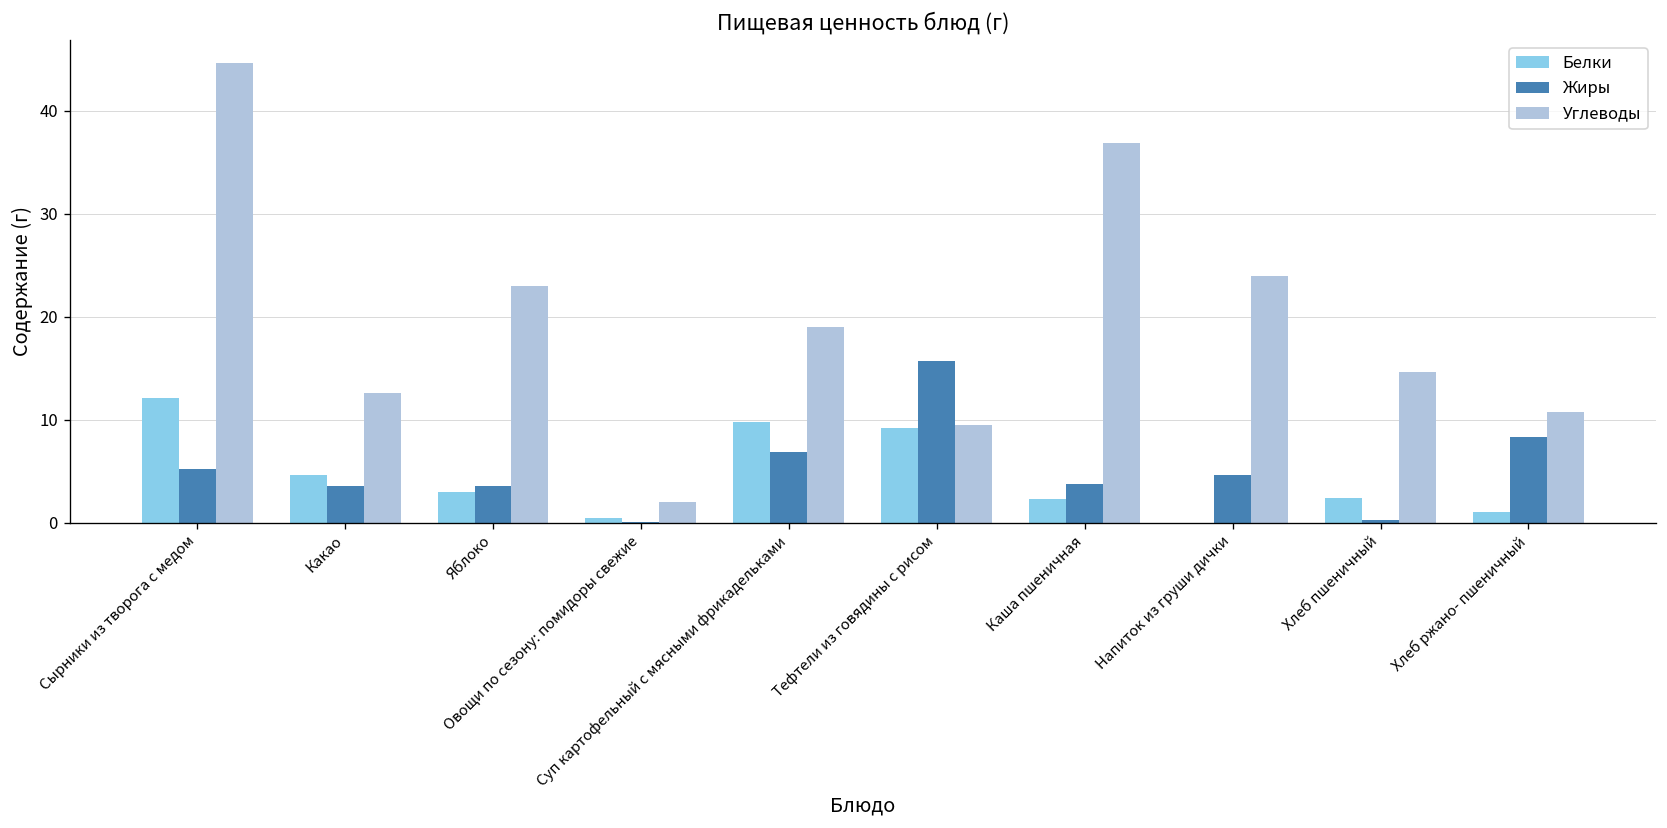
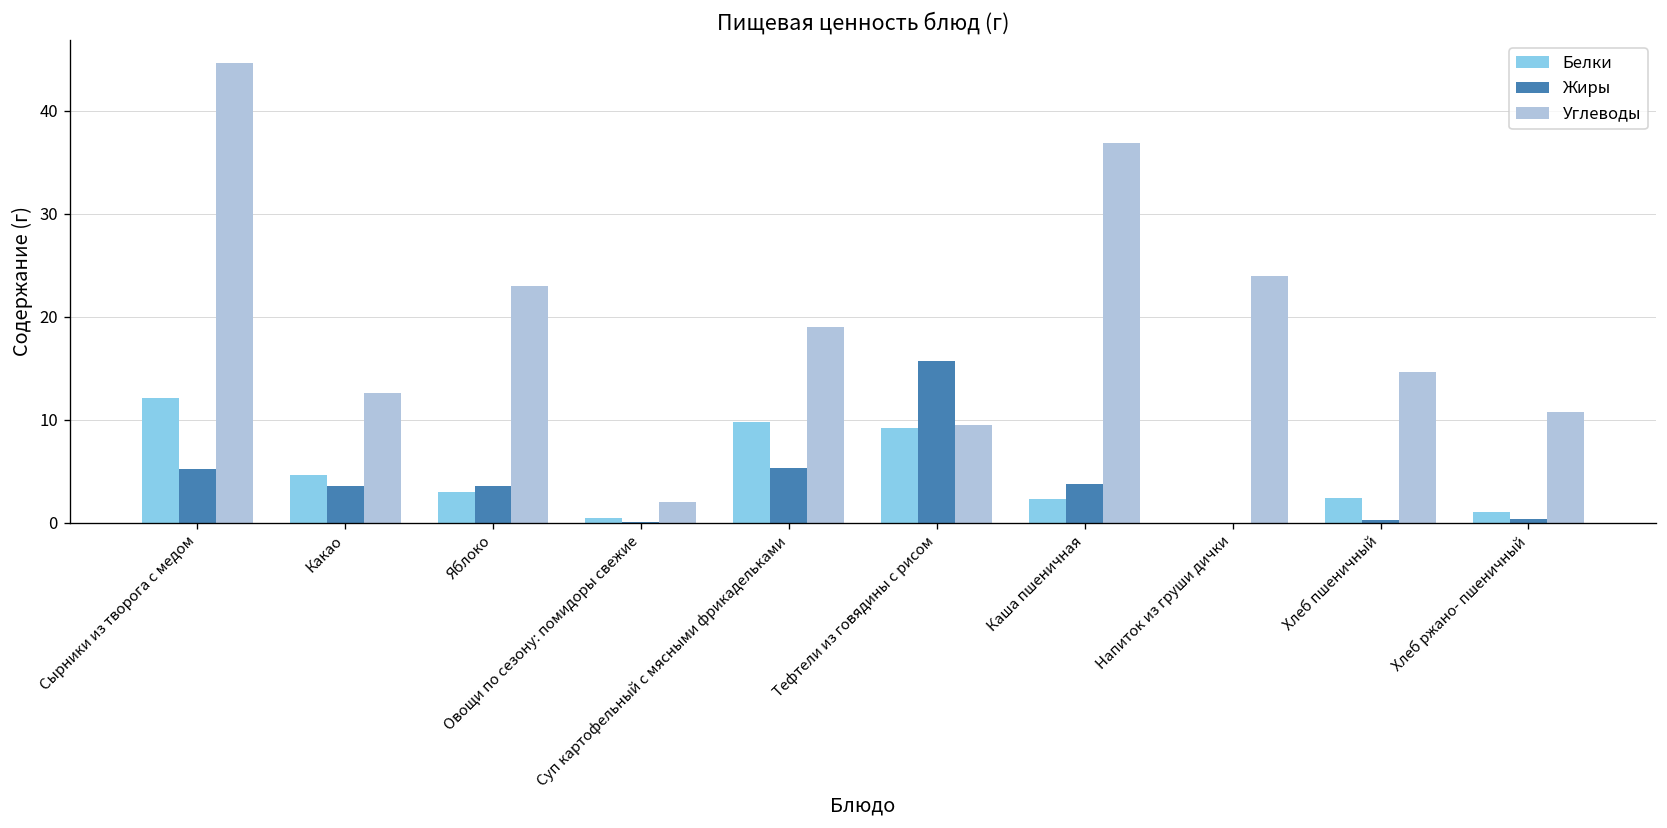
Жиры, Суп картофельный с мясными фрикадельками: 7 -> 5
Жиры, Напиток из груши дички: 5 -> 0
Жиры, Хлеб ржано- пшеничный: 8 -> 0
